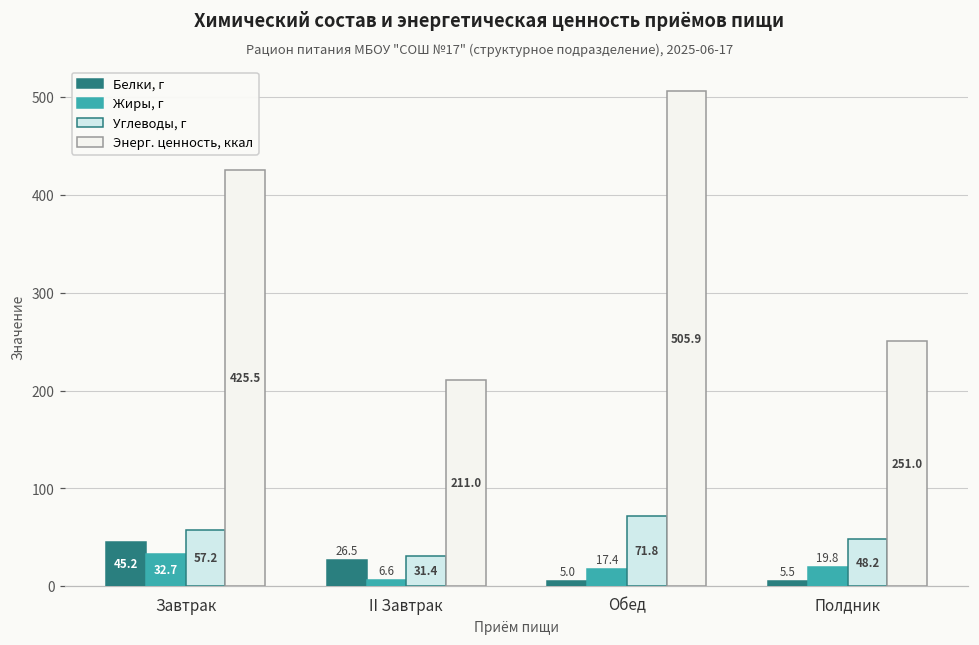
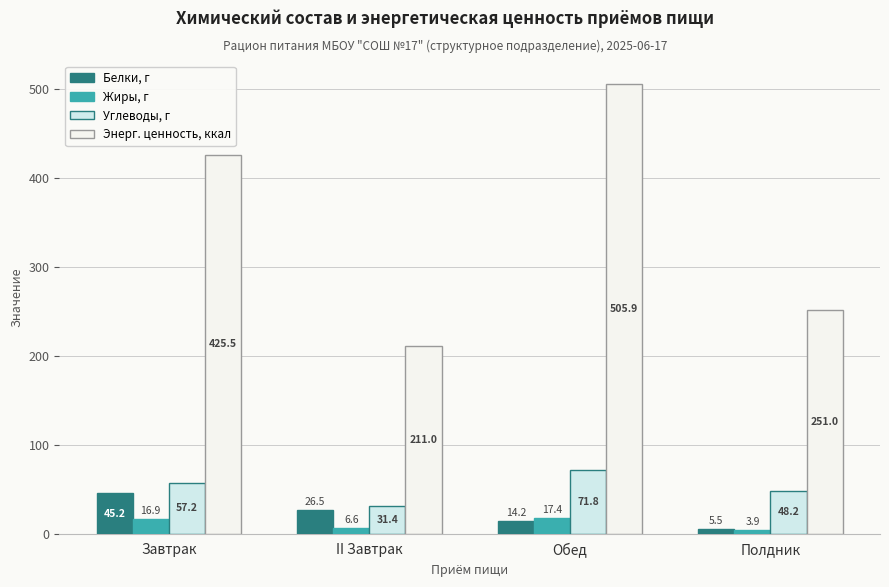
Жиры, г, Завтрак: 32.7 -> 16.9
Белки, г, Обед: 5.0 -> 14.2
Жиры, г, Полдник: 19.8 -> 3.9
